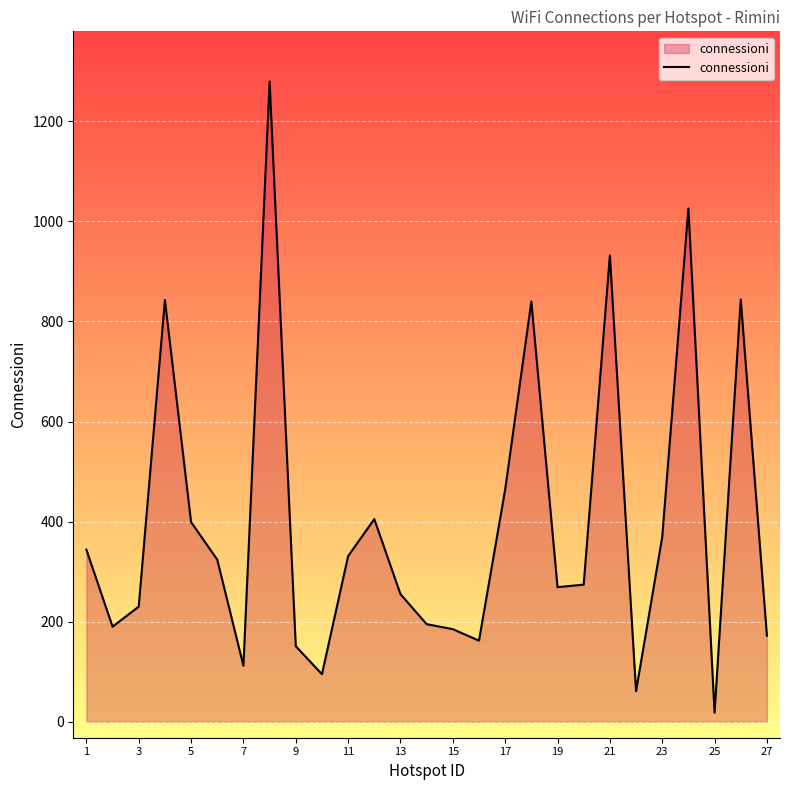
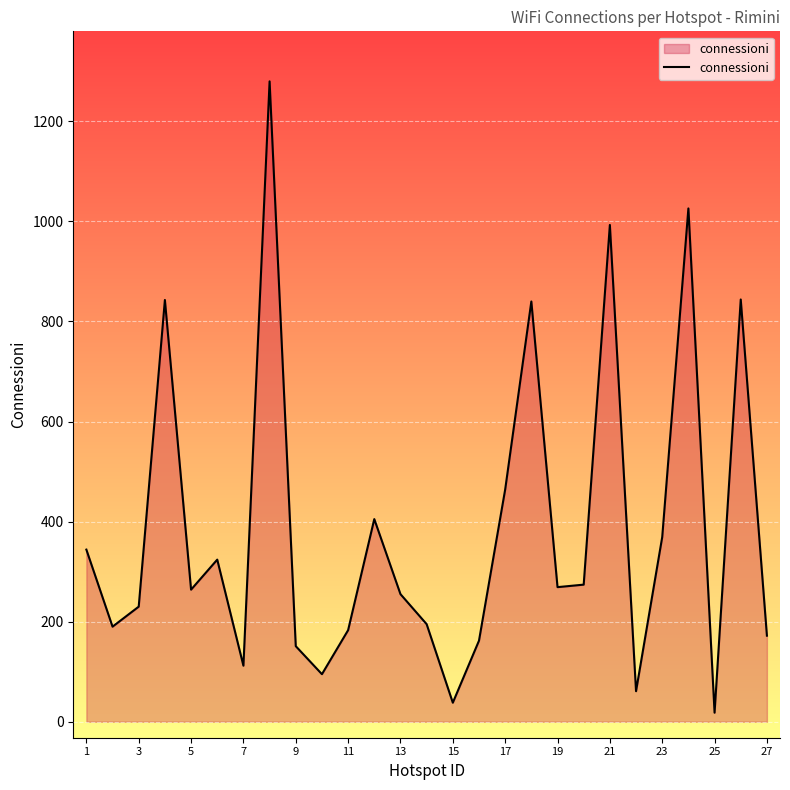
5: 400 -> 260
11: 330 -> 180
15: 190 -> 40
21: 930 -> 990
